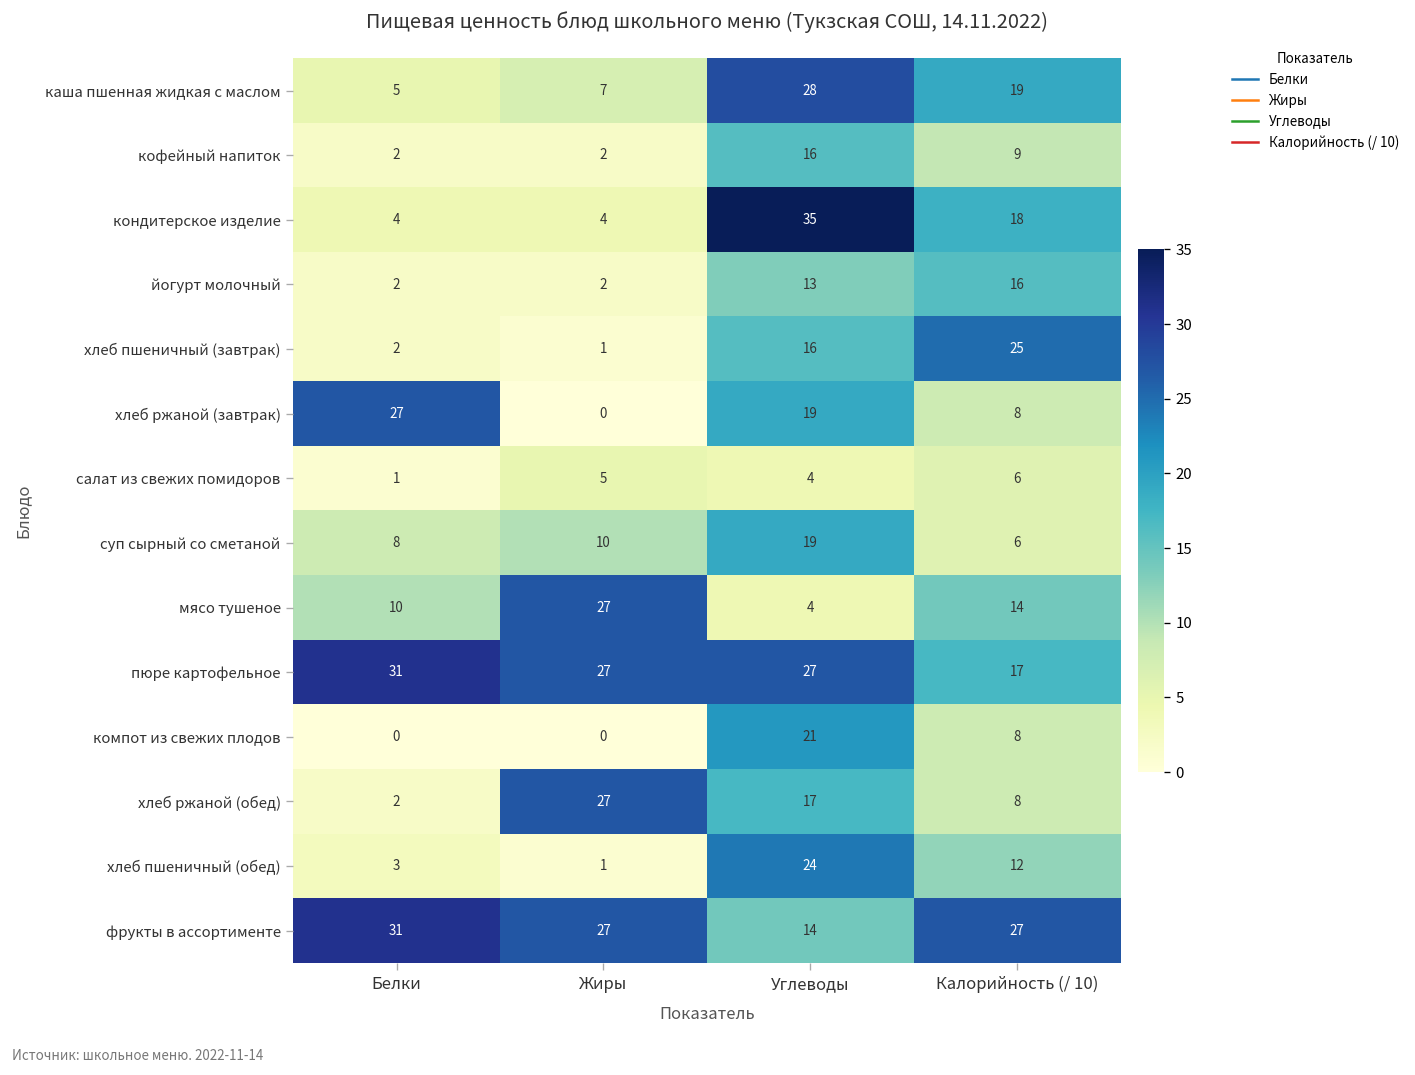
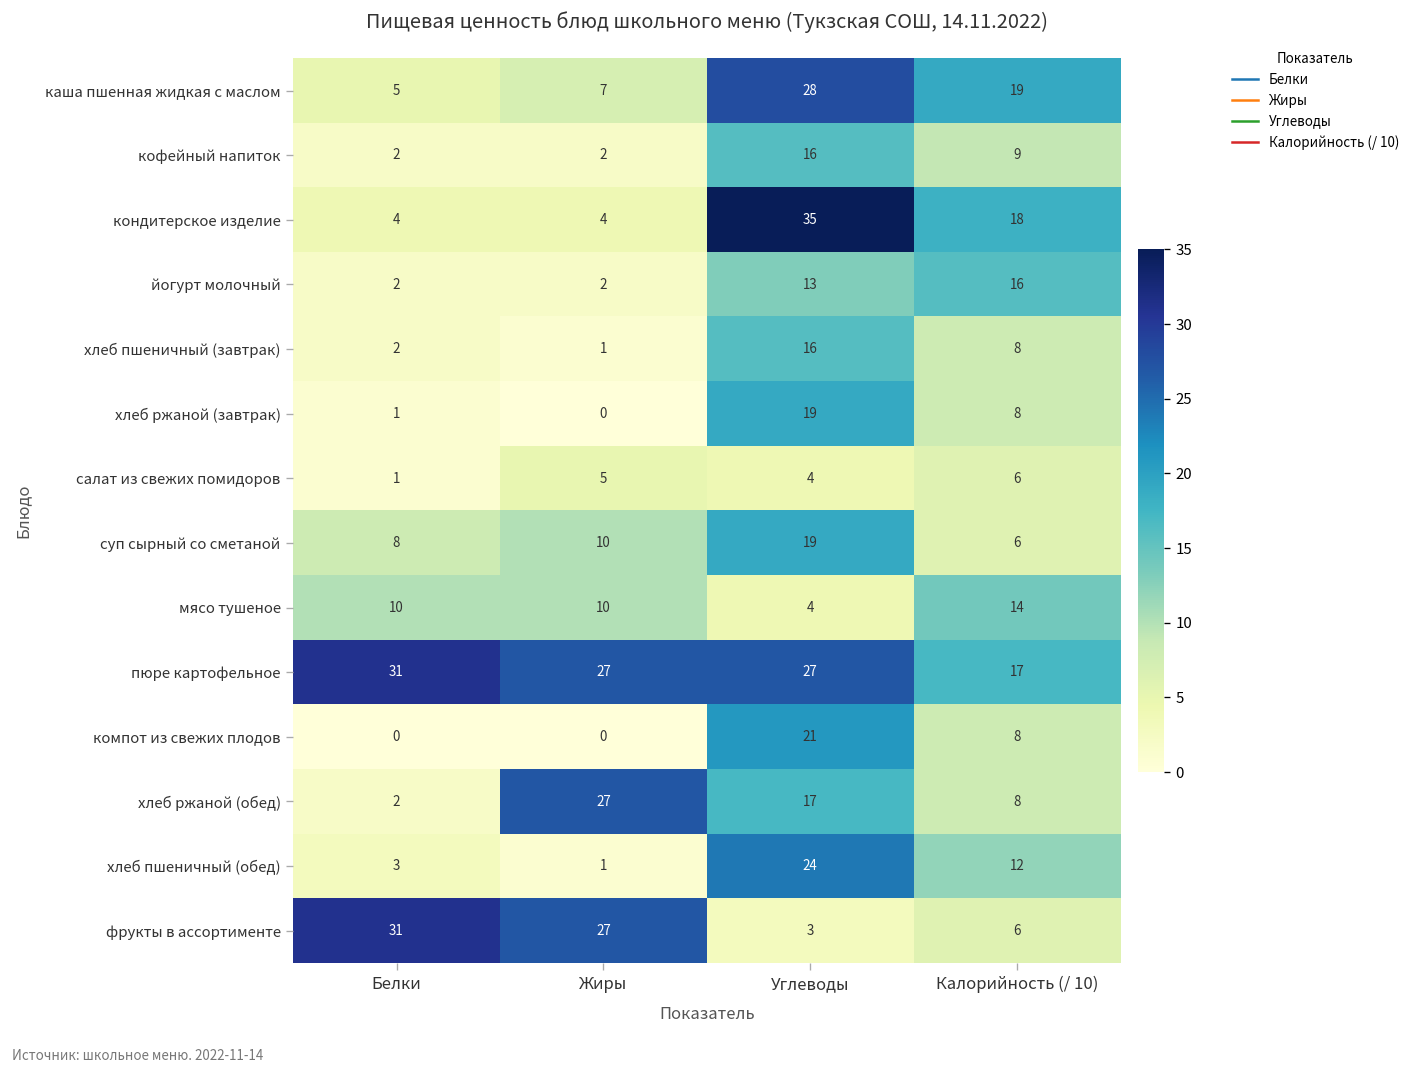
хлеб пшеничный (завтрак), Калорийность (/ 10): 25 -> 8
хлеб ржаной (завтрак), Белки: 27 -> 1
мясо тушеное, Жиры: 27 -> 10
фрукты в ассортименте, Углеводы: 14 -> 3
фрукты в ассортименте, Калорийность (/ 10): 27 -> 6
